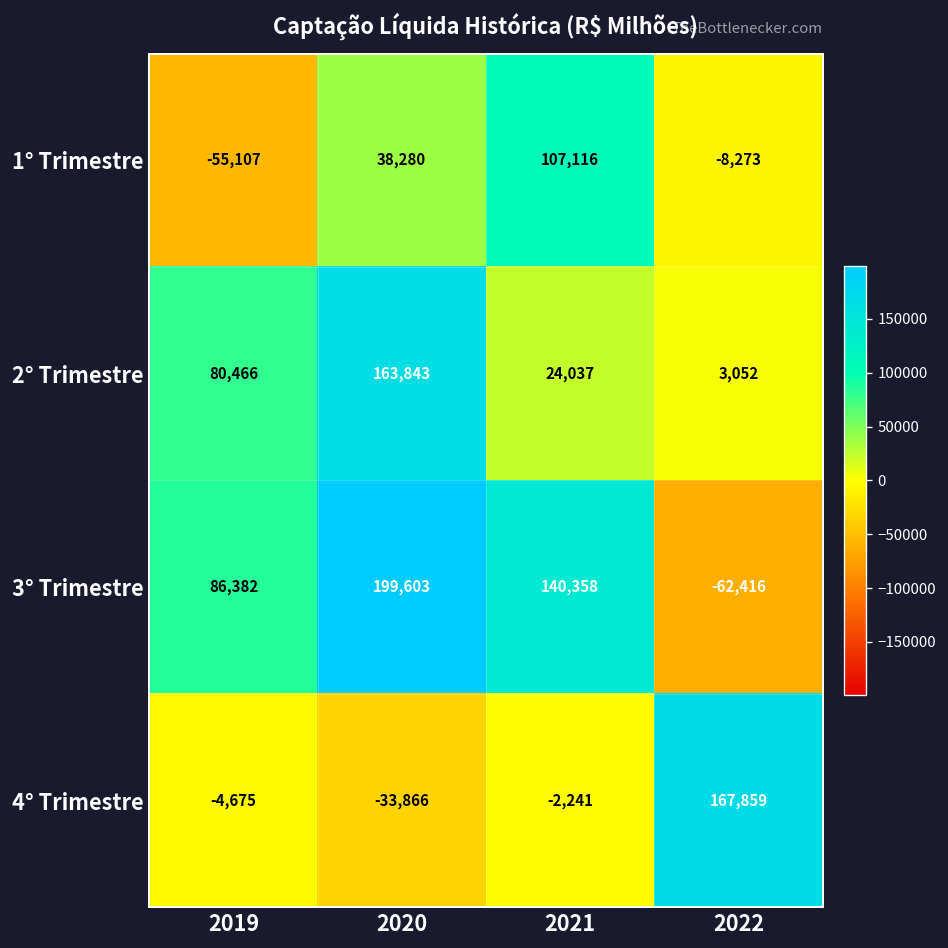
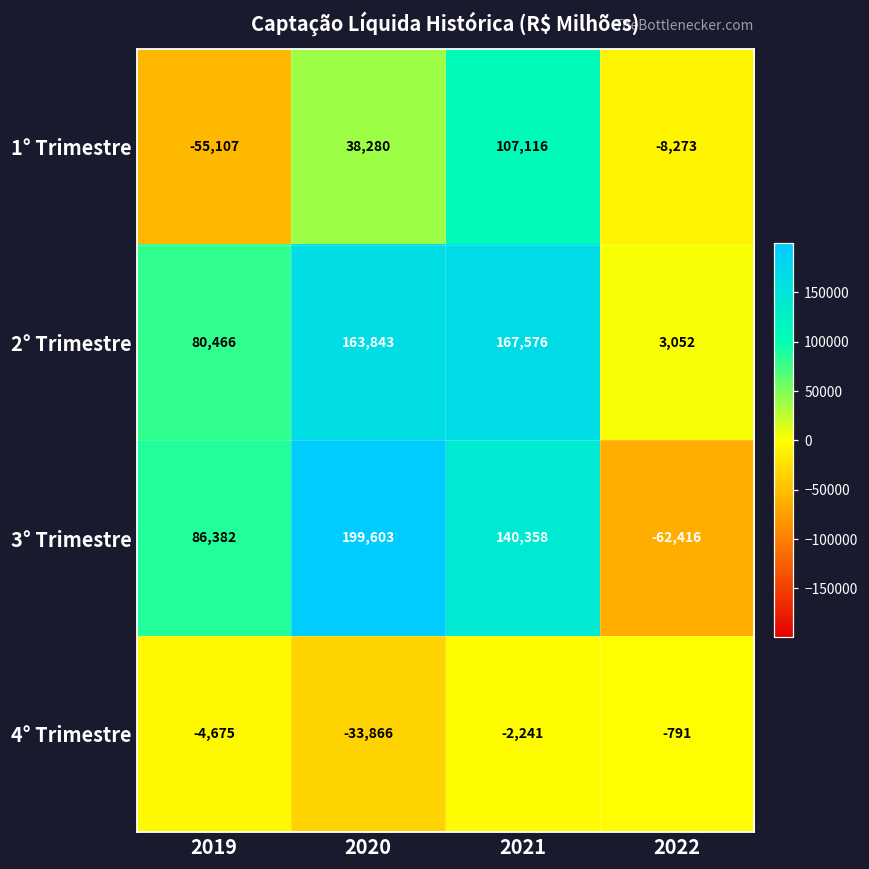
2° Trimestre, 2021: 24,037 -> 167,576
4° Trimestre, 2022: 167,859 -> -791
